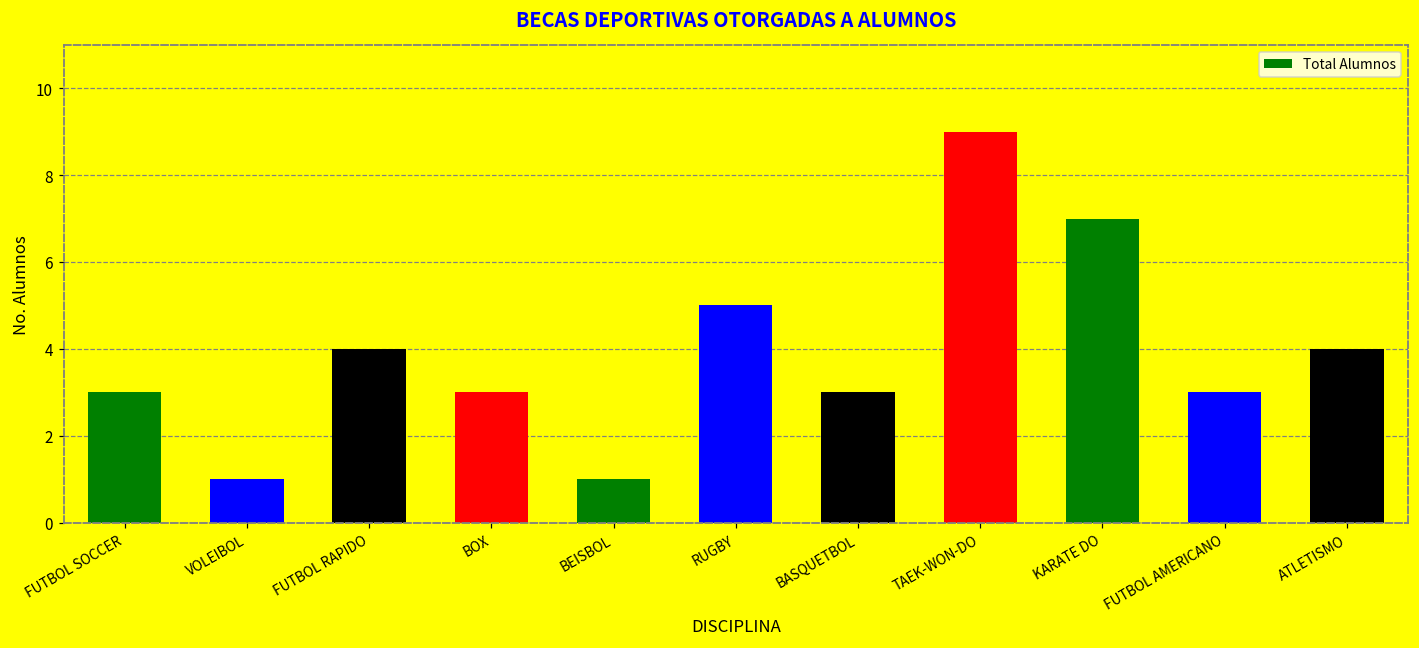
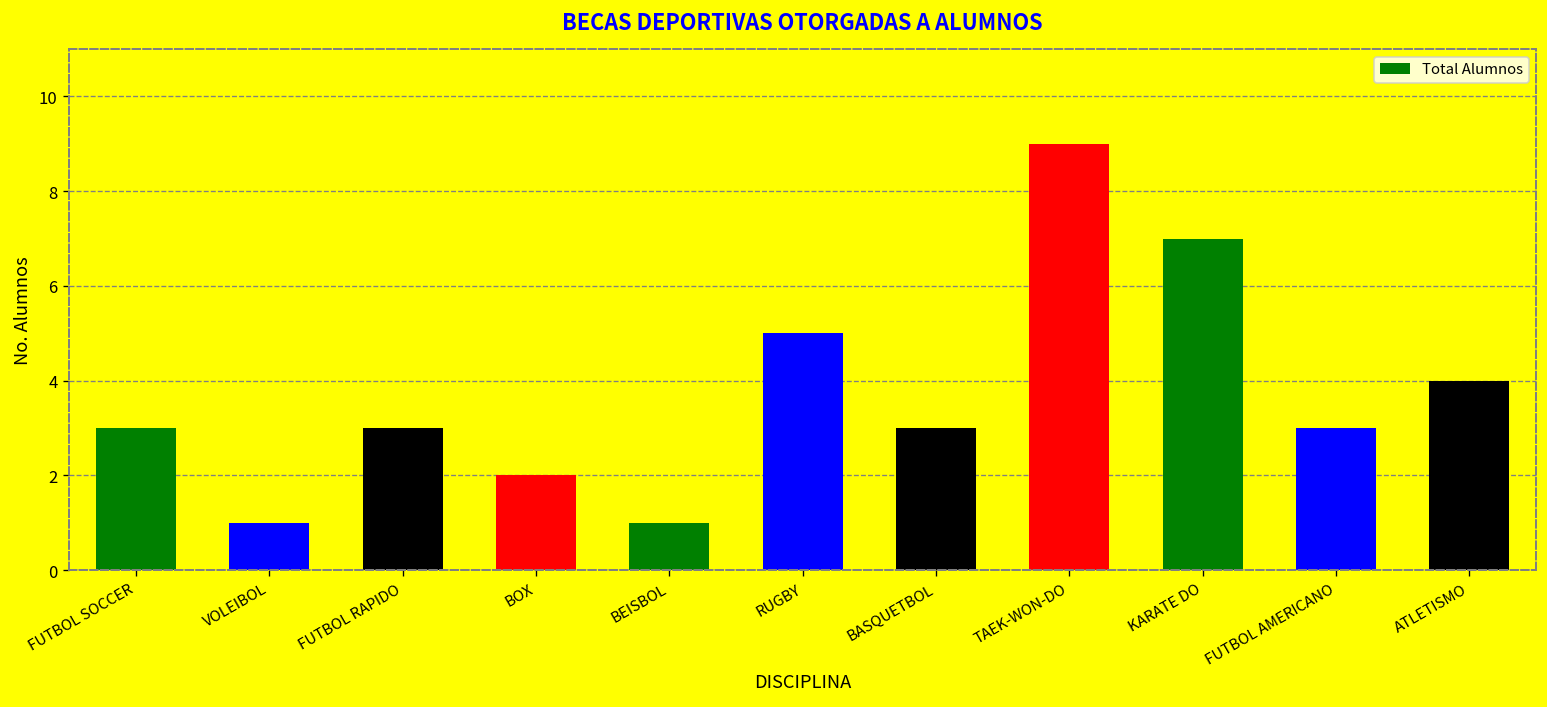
FUTBOL RAPIDO: 4 -> 3
BOX: 3 -> 2
